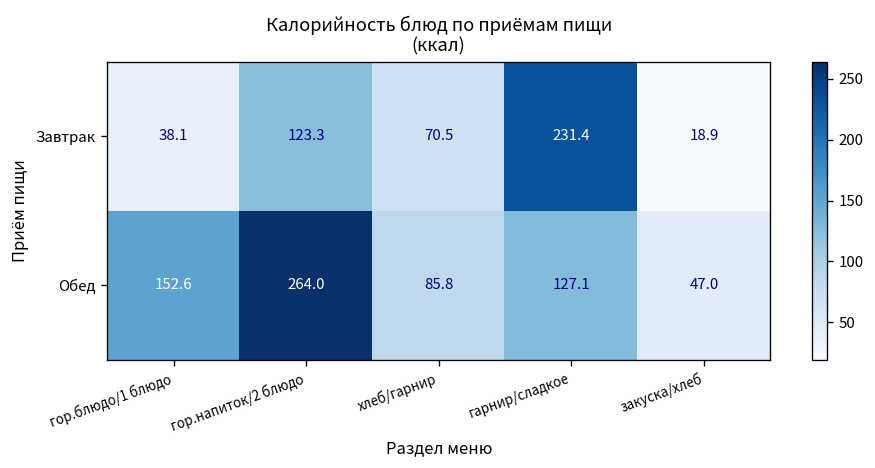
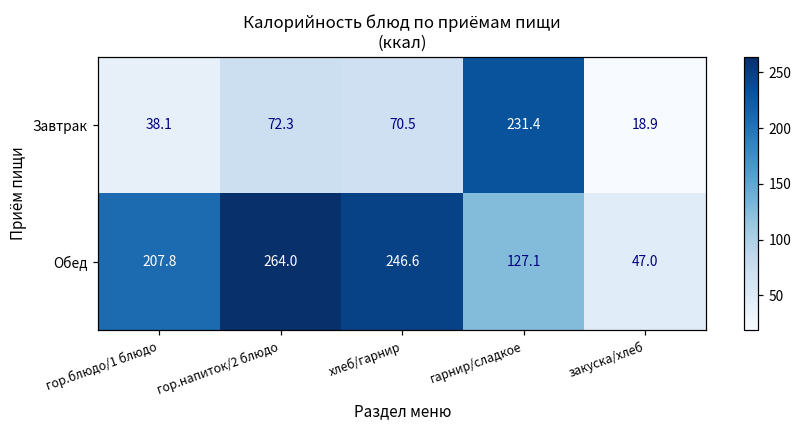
Завтрак, гор.напиток/2 блюдо: 123.3 -> 72.3
Обед, гор.блюдо/1 блюдо: 152.6 -> 207.8
Обед, хлеб/гарнир: 85.8 -> 246.6
